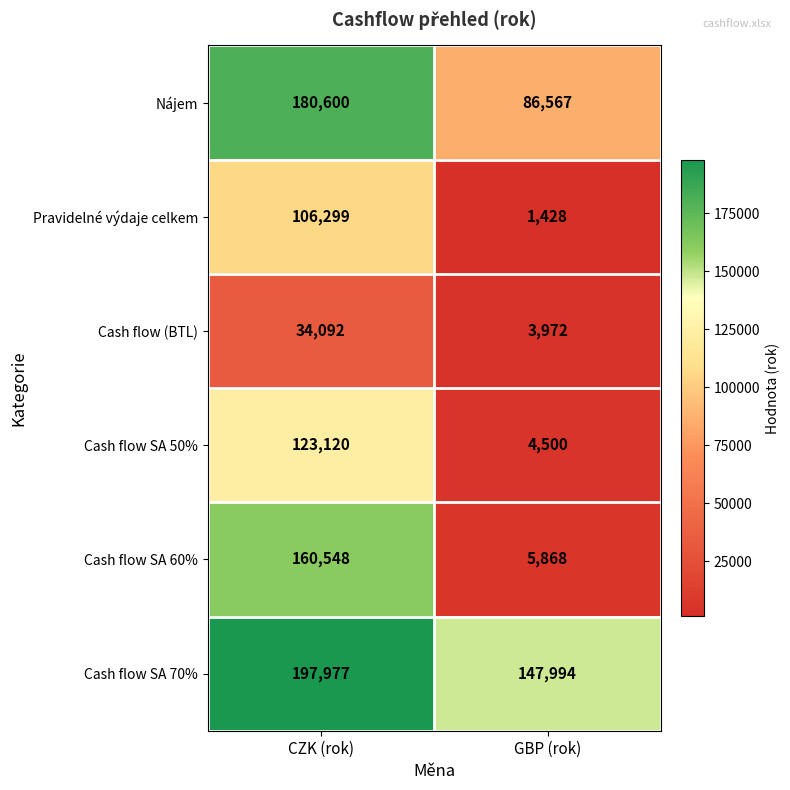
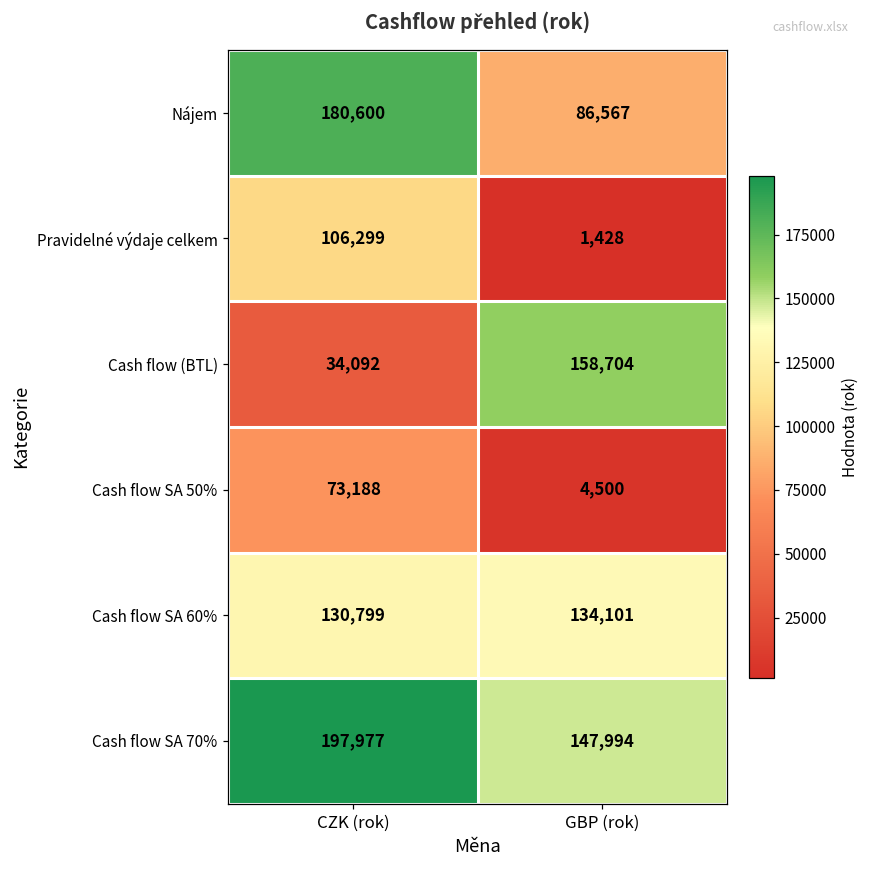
Cash flow (BTL), GBP (rok): 3,972 -> 158,704
Cash flow SA 50%, CZK (rok): 123,120 -> 73,188
Cash flow SA 60%, CZK (rok): 160,548 -> 130,799
Cash flow SA 60%, GBP (rok): 5,868 -> 134,101
